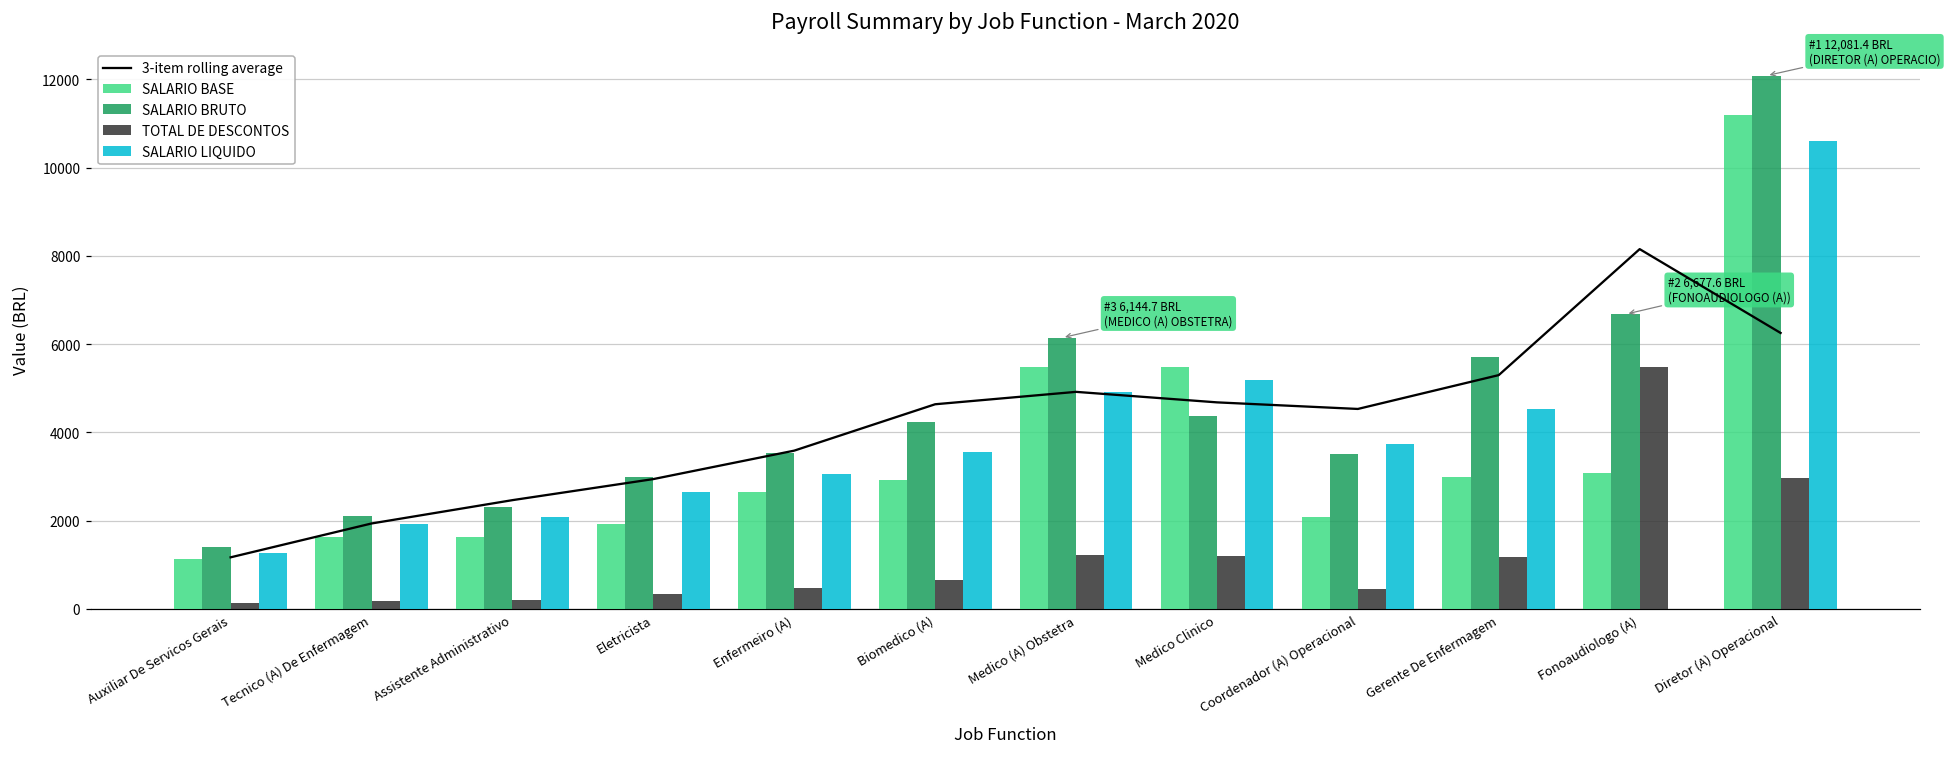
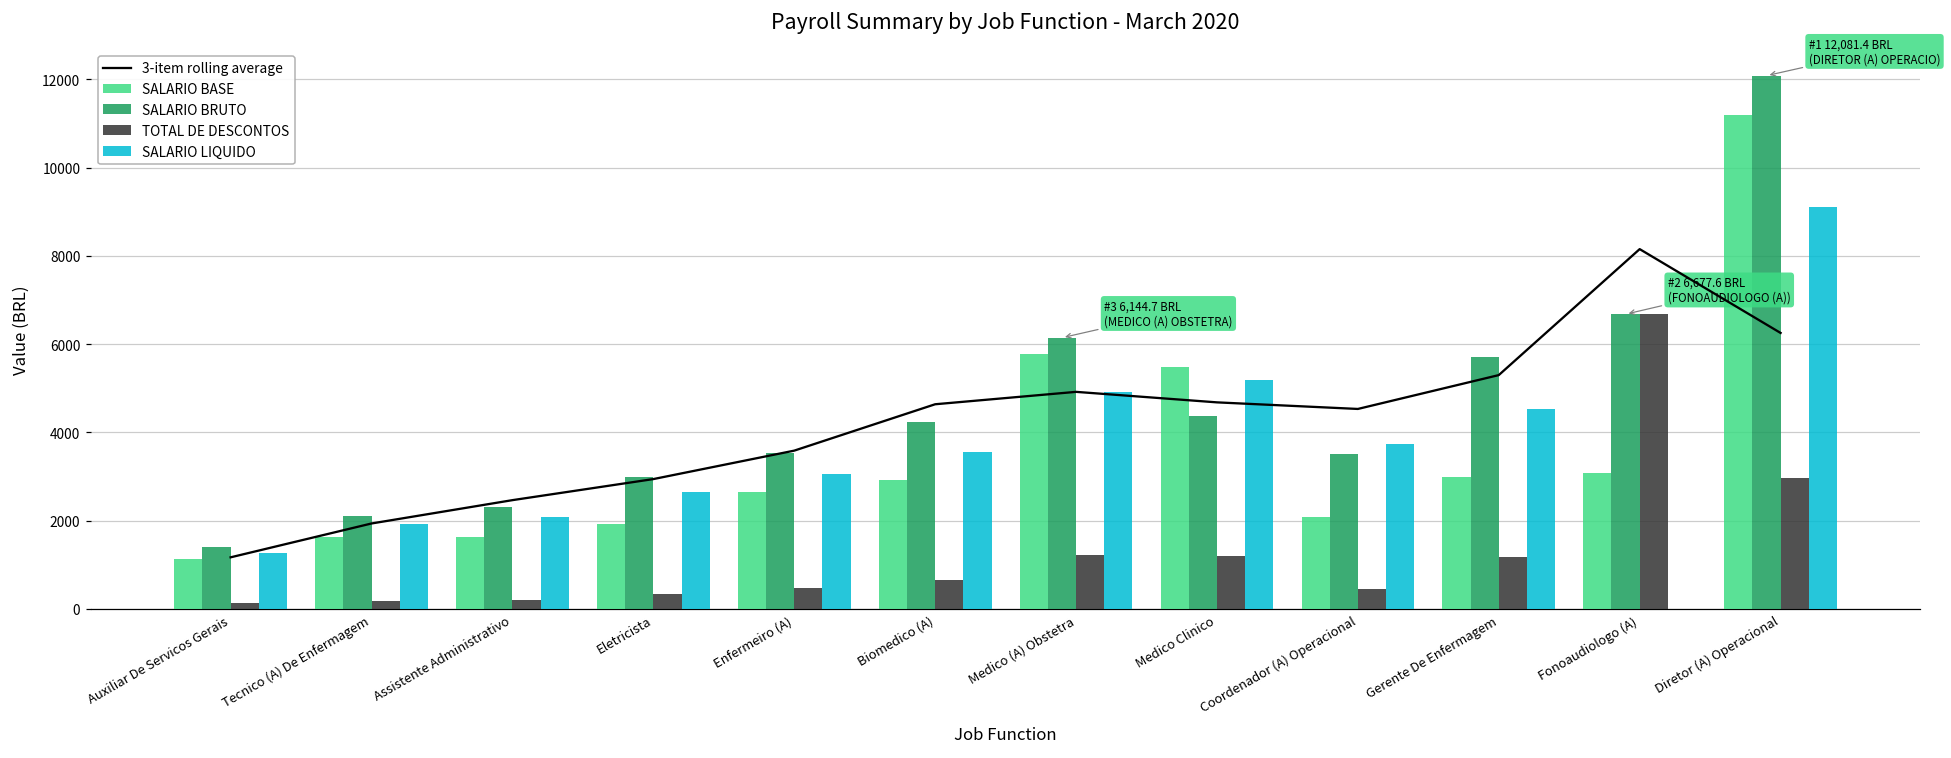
SALARIO BASE, Medico (A) Obstetra: 5500 -> 5800
TOTAL DE DESCONTOS, Fonoaudiologo (A): 5500 -> 6700
SALARIO LIQUIDO, Diretor (A) Operacional: 10600 -> 9100
